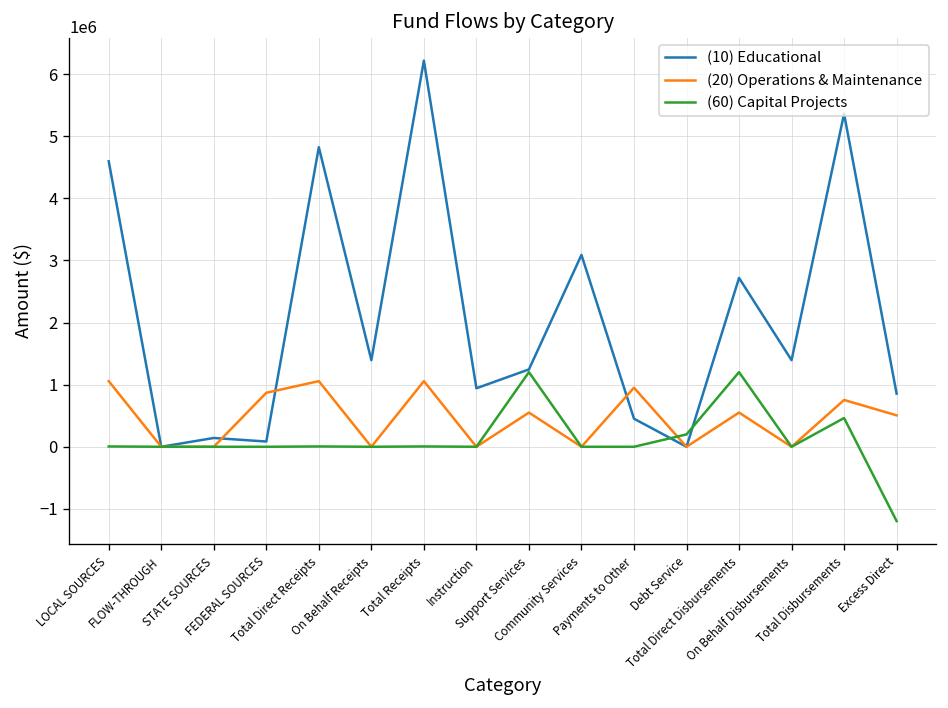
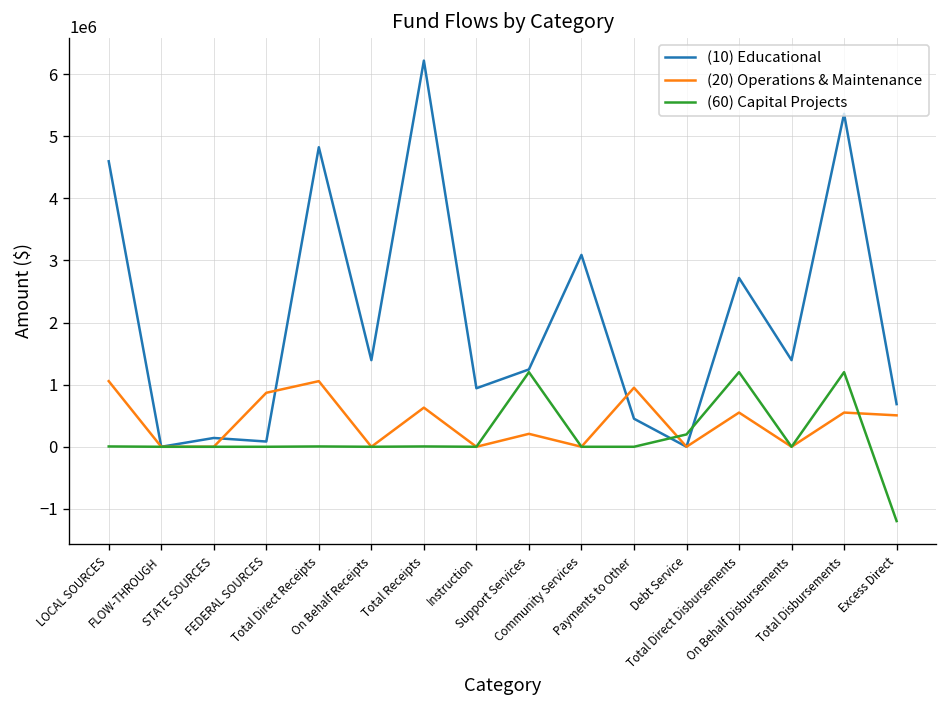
(20) Operations & Maintenance, Total Receipts: 1100000 -> 600000
(20) Operations & Maintenance, Support Services: 600000 -> 200000
(20) Operations & Maintenance, Total Disbursements: 800000 -> 600000
(60) Capital Projects, Total Disbursements: 500000 -> 1200000
(10) Educational, Excess Direct: 900000 -> 700000
